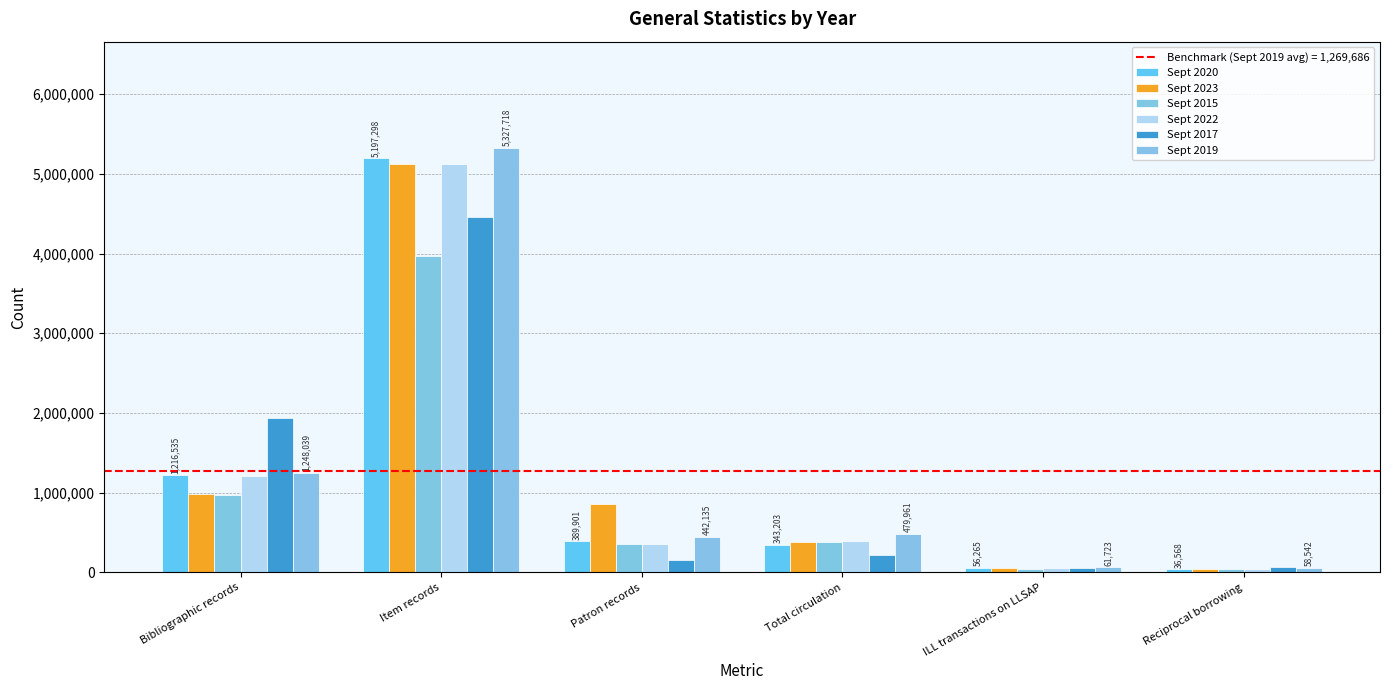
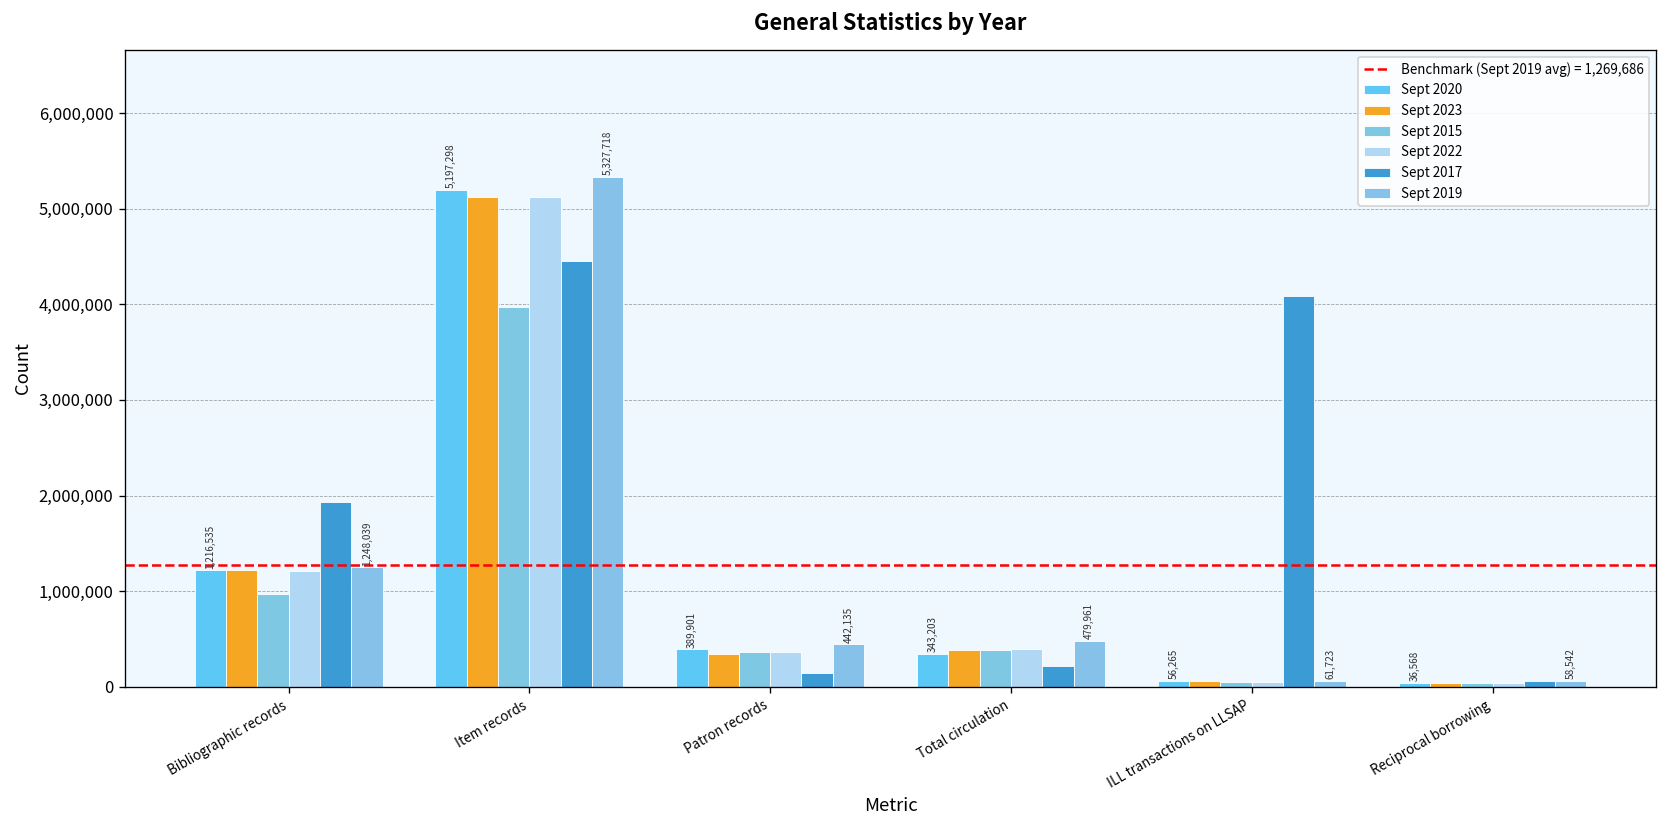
Sept 2023, Bibliographic records: 1,000,000 -> 1,200,000
Sept 2023, Patron records: 900,000 -> 300,000
Sept 2017, ILL transactions on LLSAP: 100,000 -> 4,100,000
